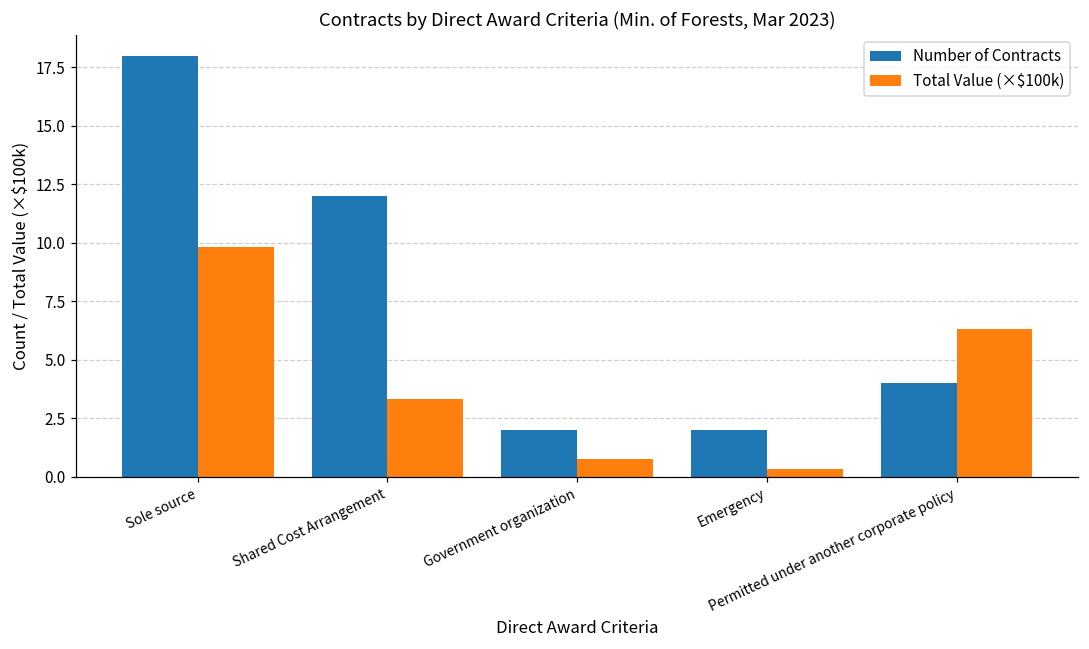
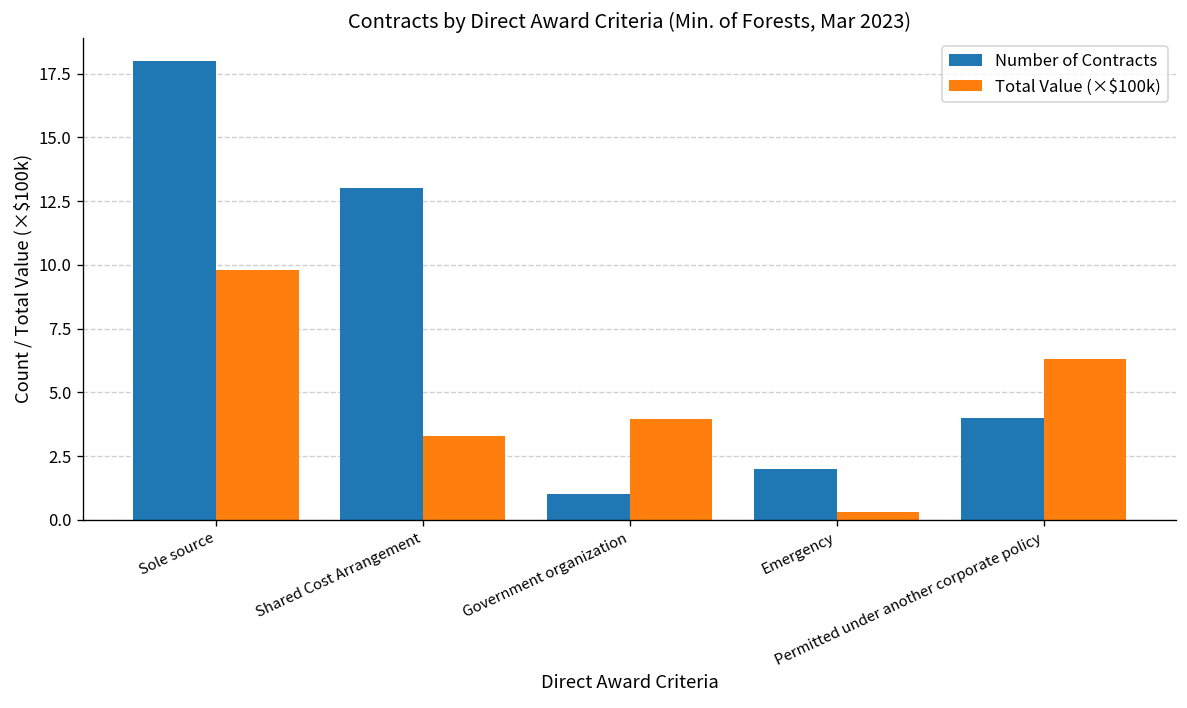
Number of Contracts, Shared Cost Arrangement: 12 -> 13
Number of Contracts, Government organization: 2 -> 1
Total Value (×$100k), Government organization: 0.8 -> 3.9
